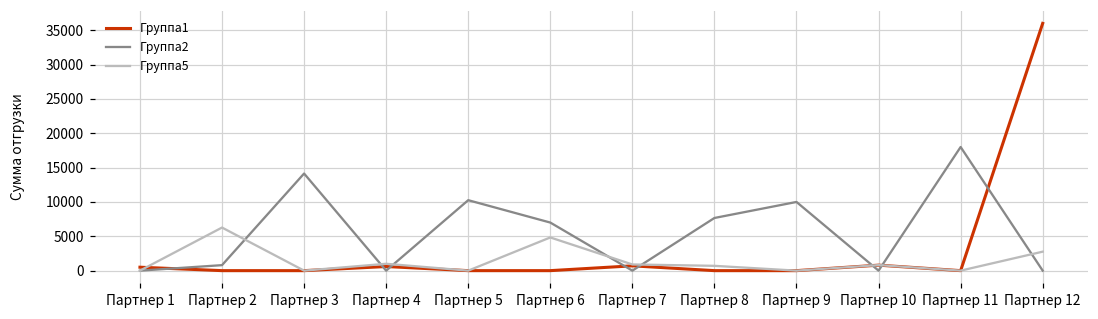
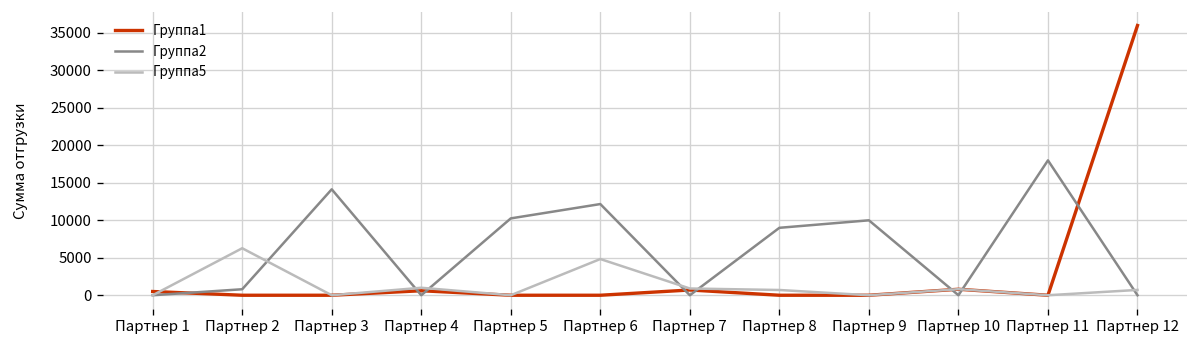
Группа2, Партнер 6: 7000 -> 12000
Группа2, Партнер 8: 8000 -> 9000
Группа5, Партнер 12: 3000 -> 1000
